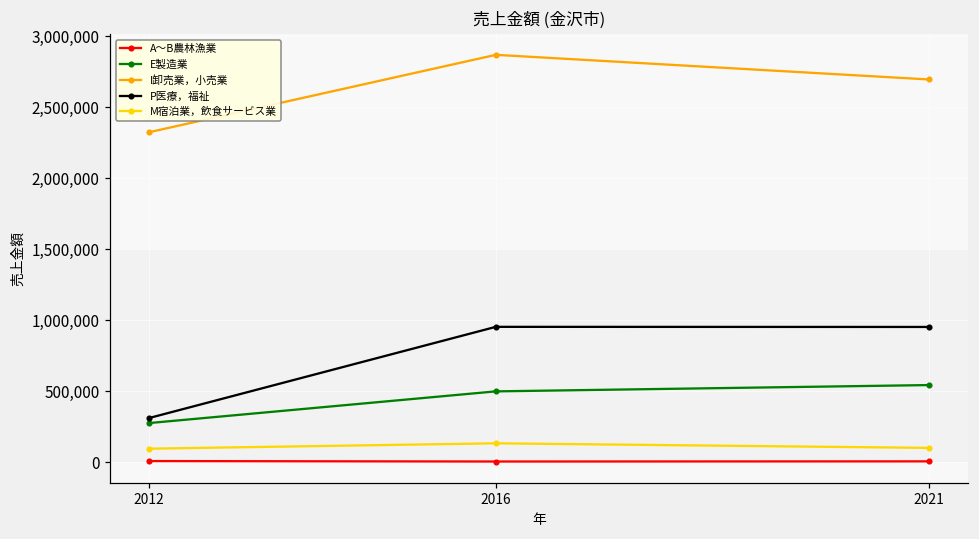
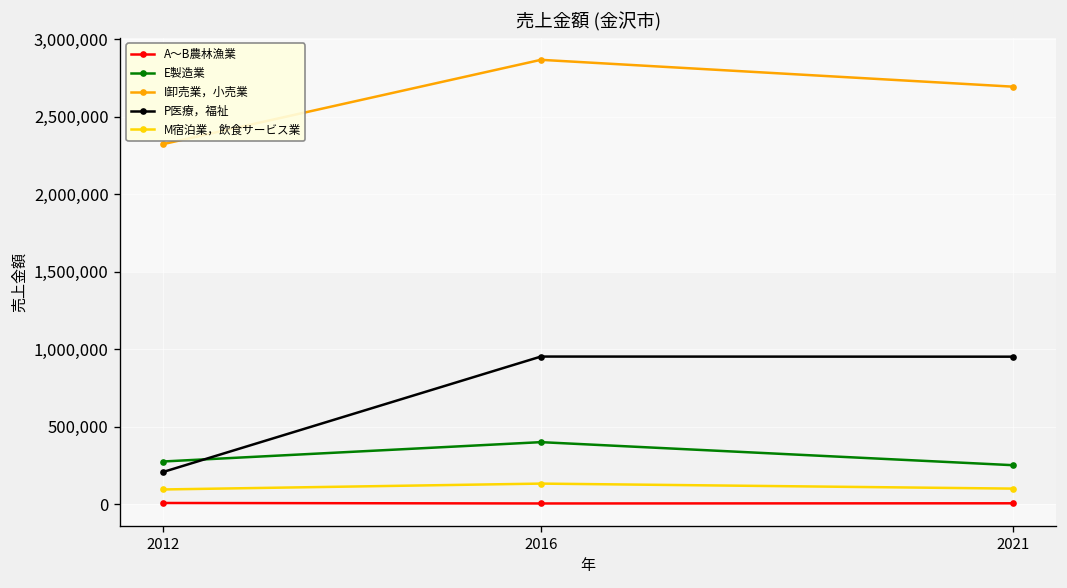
P医療，福祉, 2012: 310,000 -> 210,000
E製造業, 2016: 500,000 -> 400,000
E製造業, 2021: 540,000 -> 250,000
